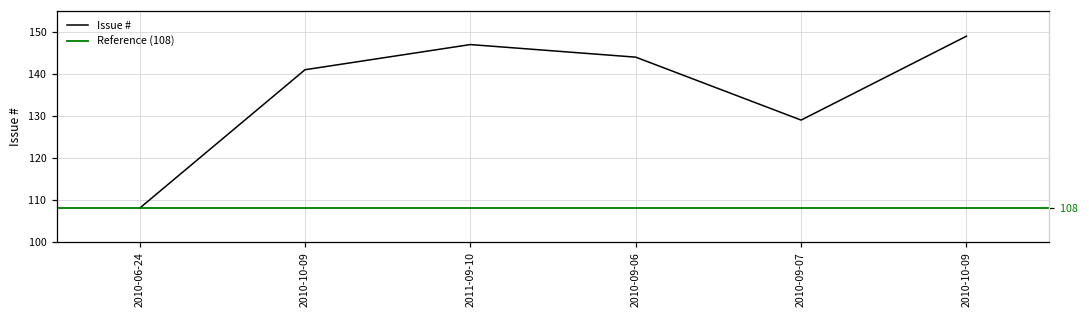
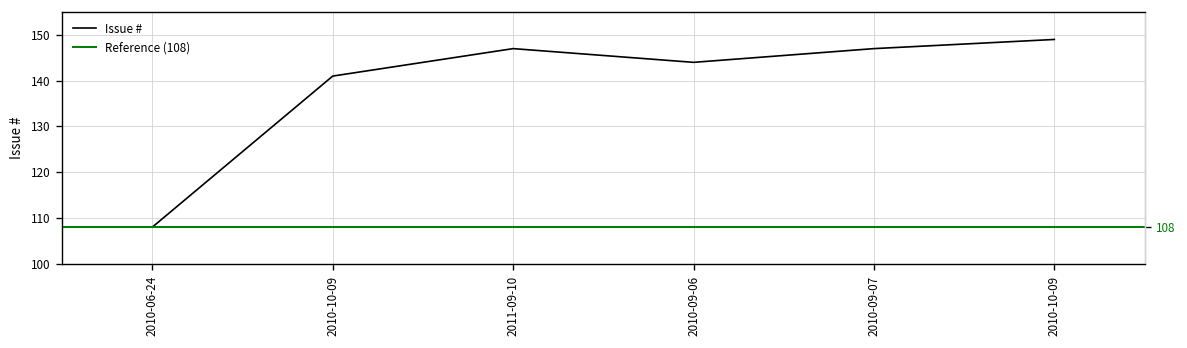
2010-09-07: 129 -> 147
